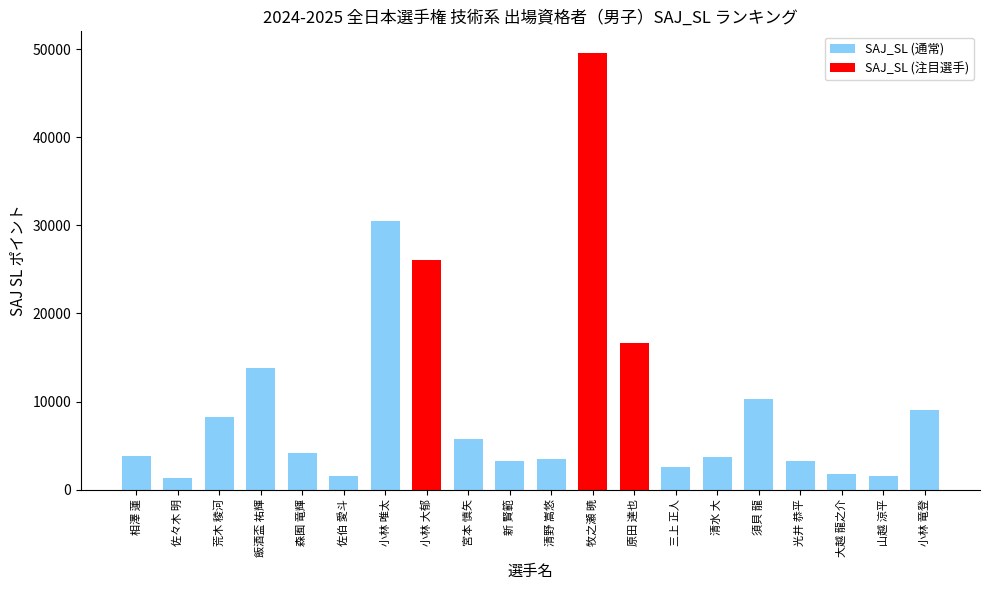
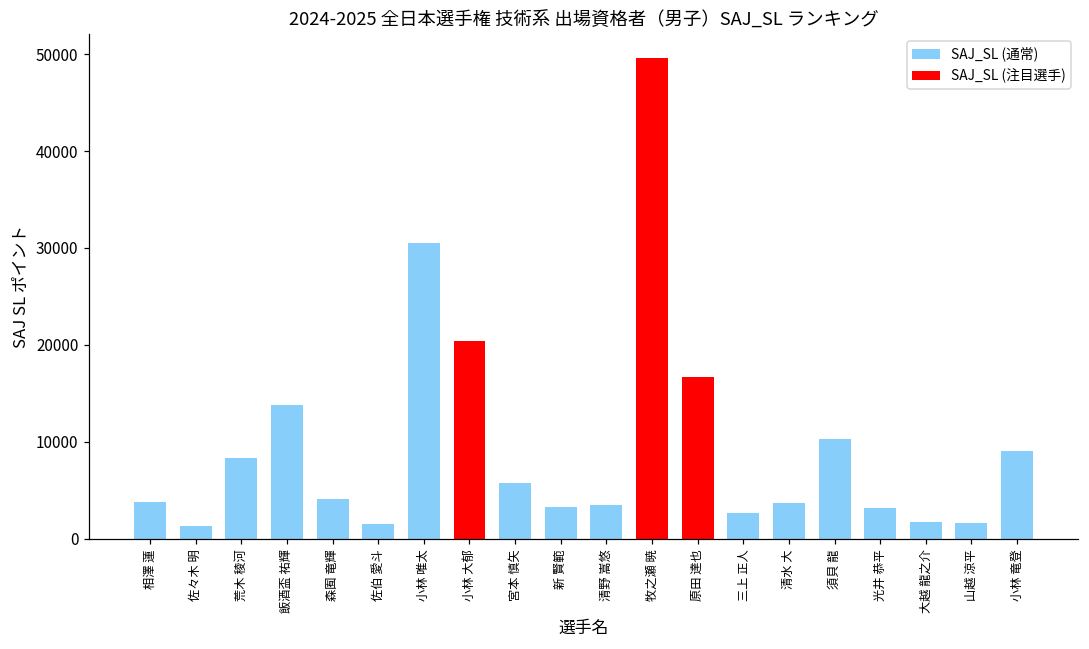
小林 大郁: 26000 -> 20000
